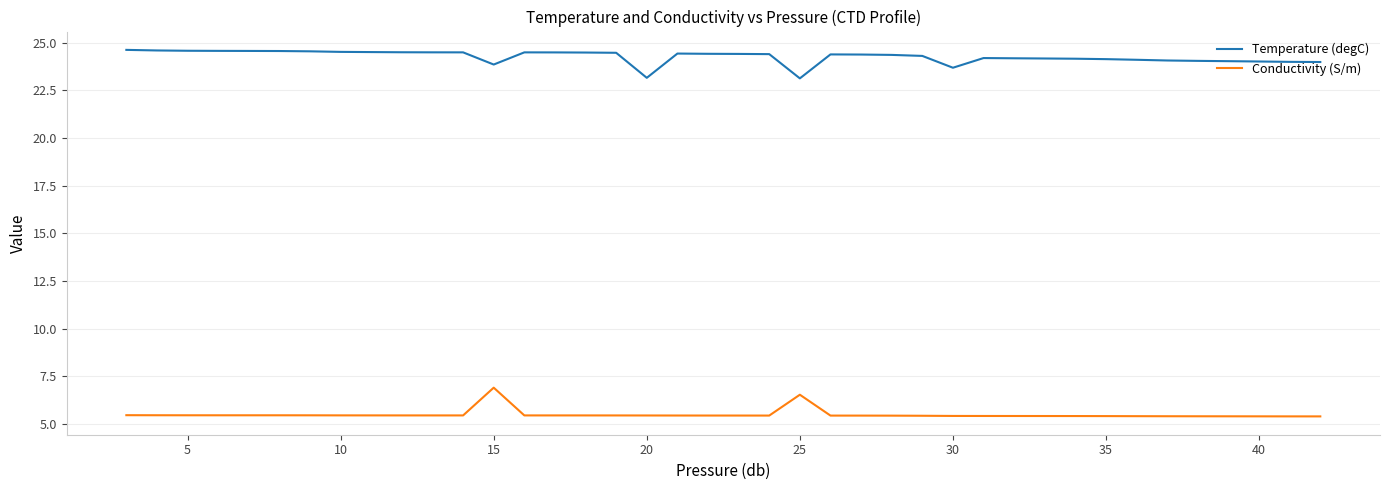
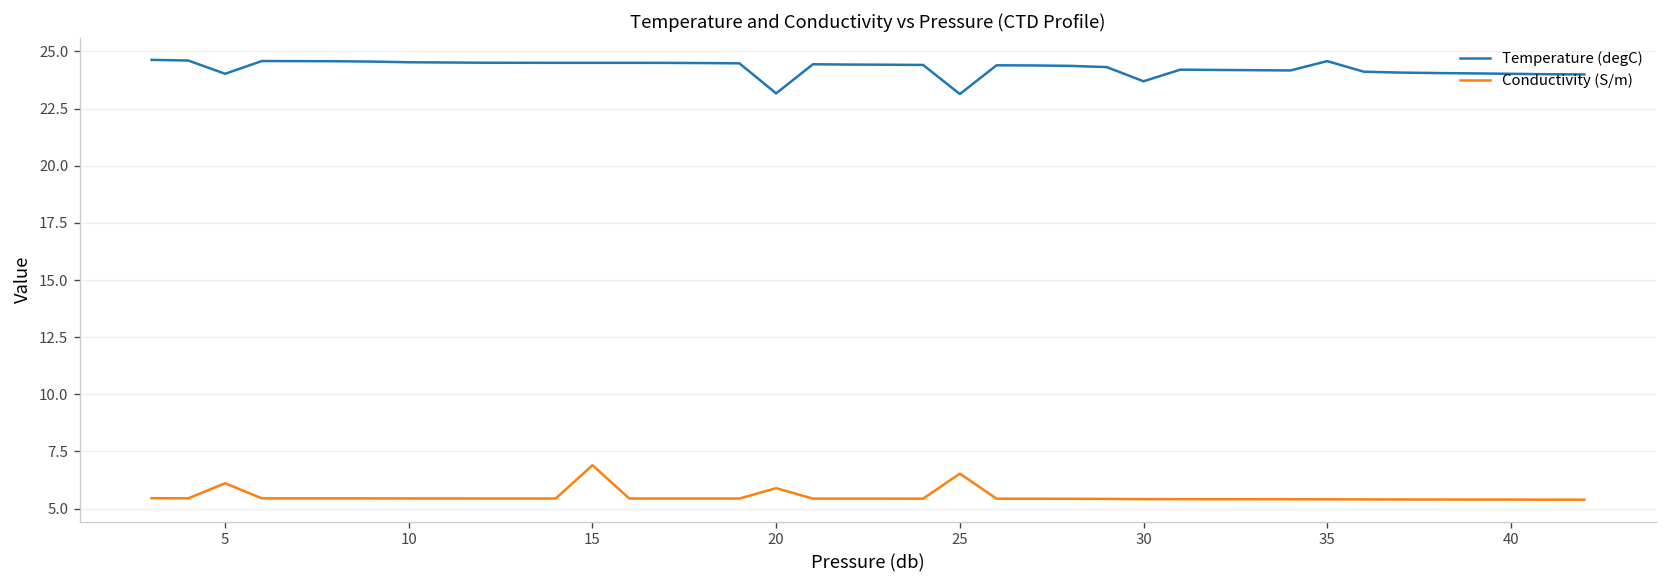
Temperature (degC), 5: 24.6 -> 24.0
Conductivity (S/m), 5: 5.4 -> 6.1
Temperature (degC), 15: 23.9 -> 24.5
Conductivity (S/m), 20: 5.4 -> 5.9
Temperature (degC), 35: 24.1 -> 24.6
